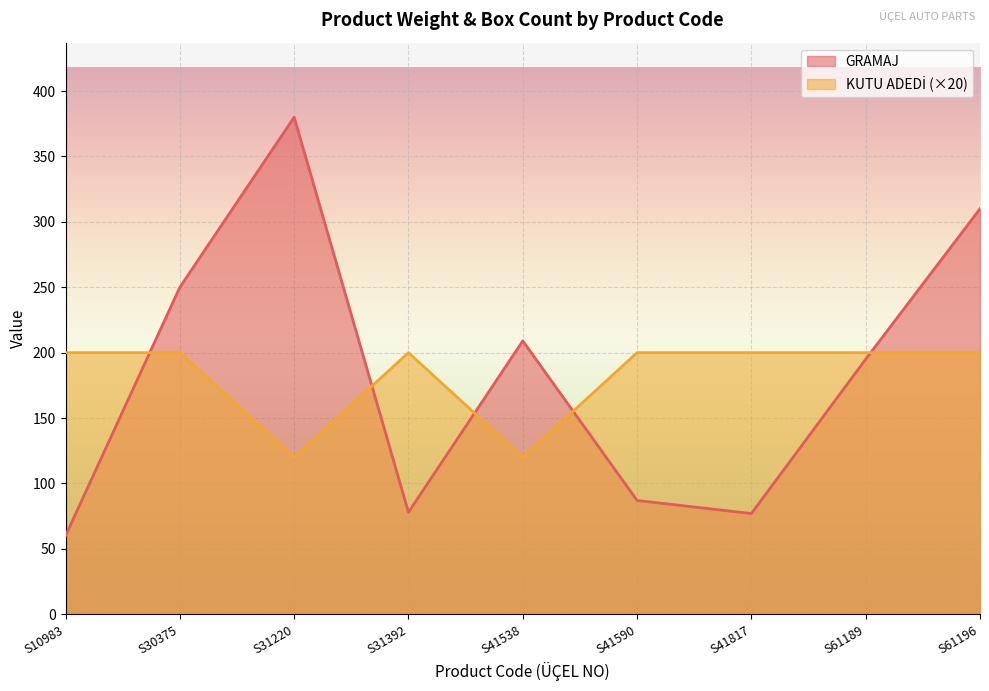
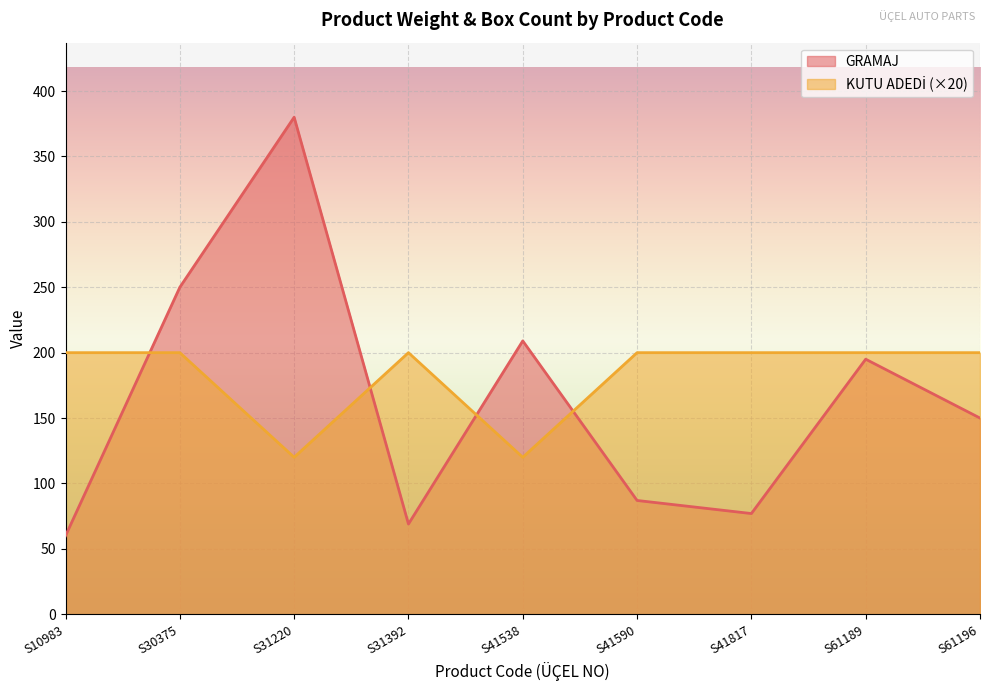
GRAMAJ, S31392: 78 -> 69
GRAMAJ, S61196: 310 -> 150
